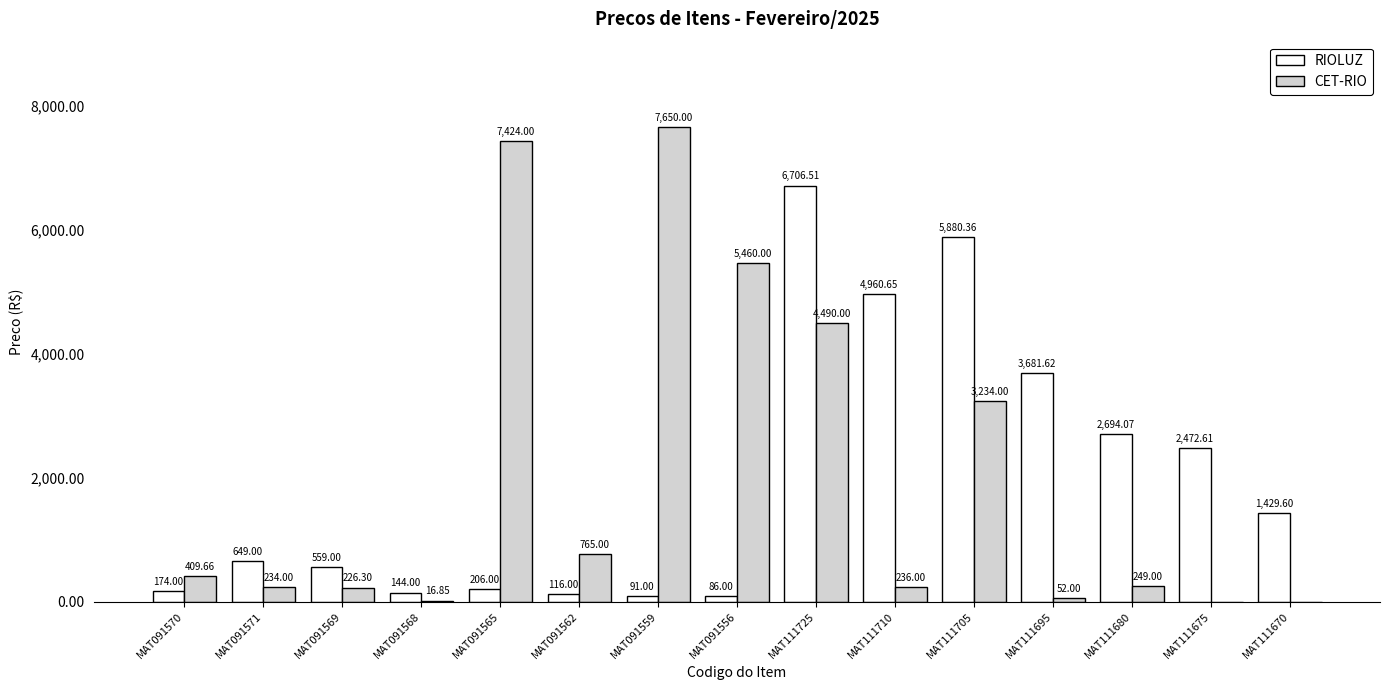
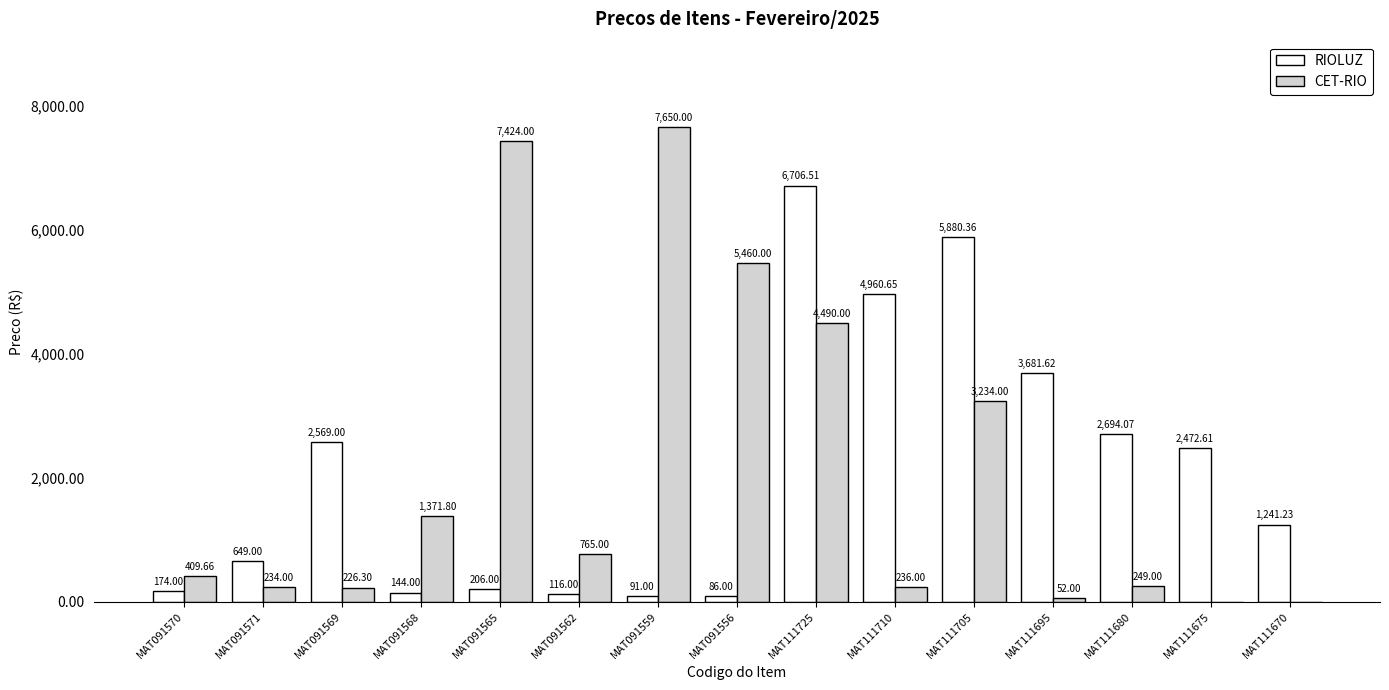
RIOLUZ, MAT091569: 559.00 -> 2,569.00
CET-RIO, MAT091568: 16.85 -> 1,371.80
RIOLUZ, MAT111670: 1,429.60 -> 1,241.23
